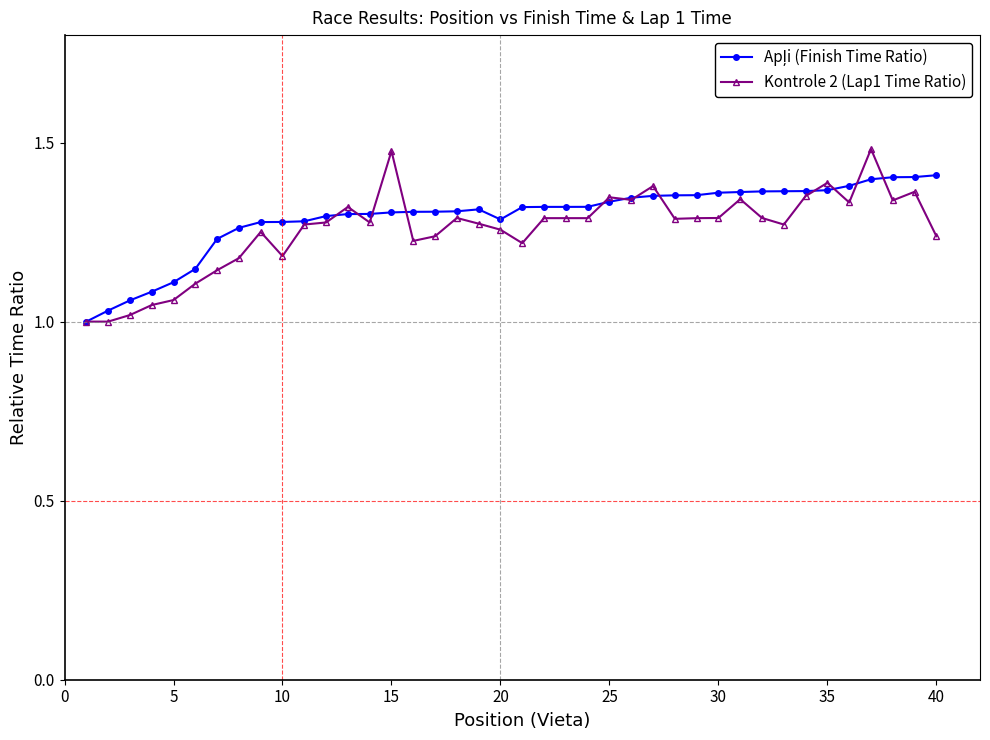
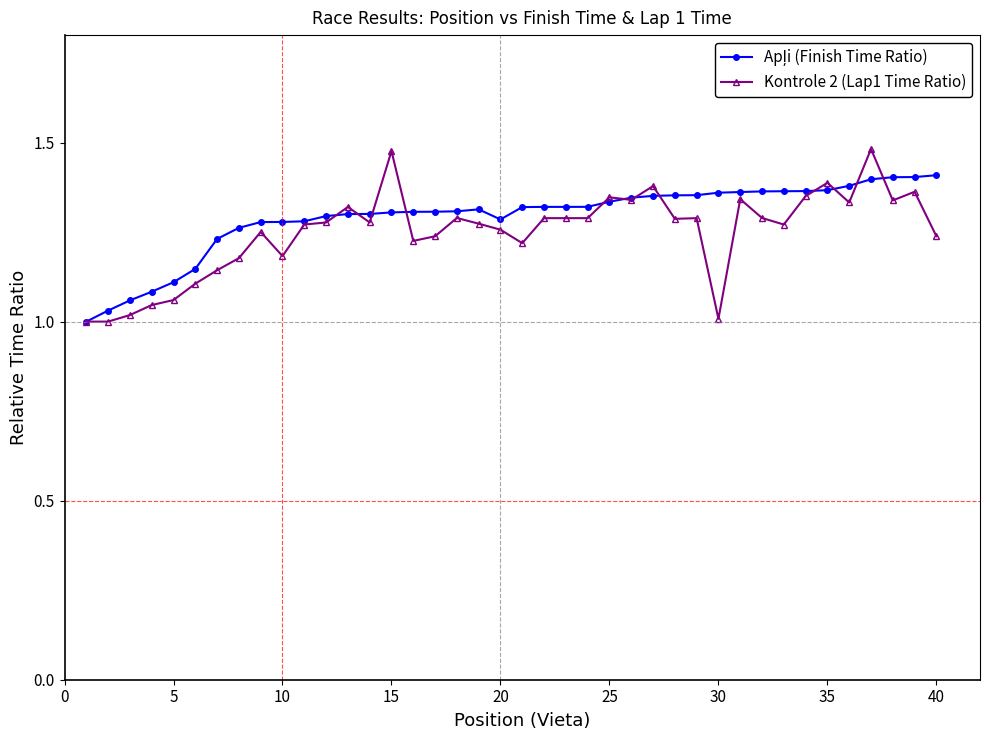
Kontrole 2 (Lap1 Time Ratio), 30: 1.29 -> 1.01
